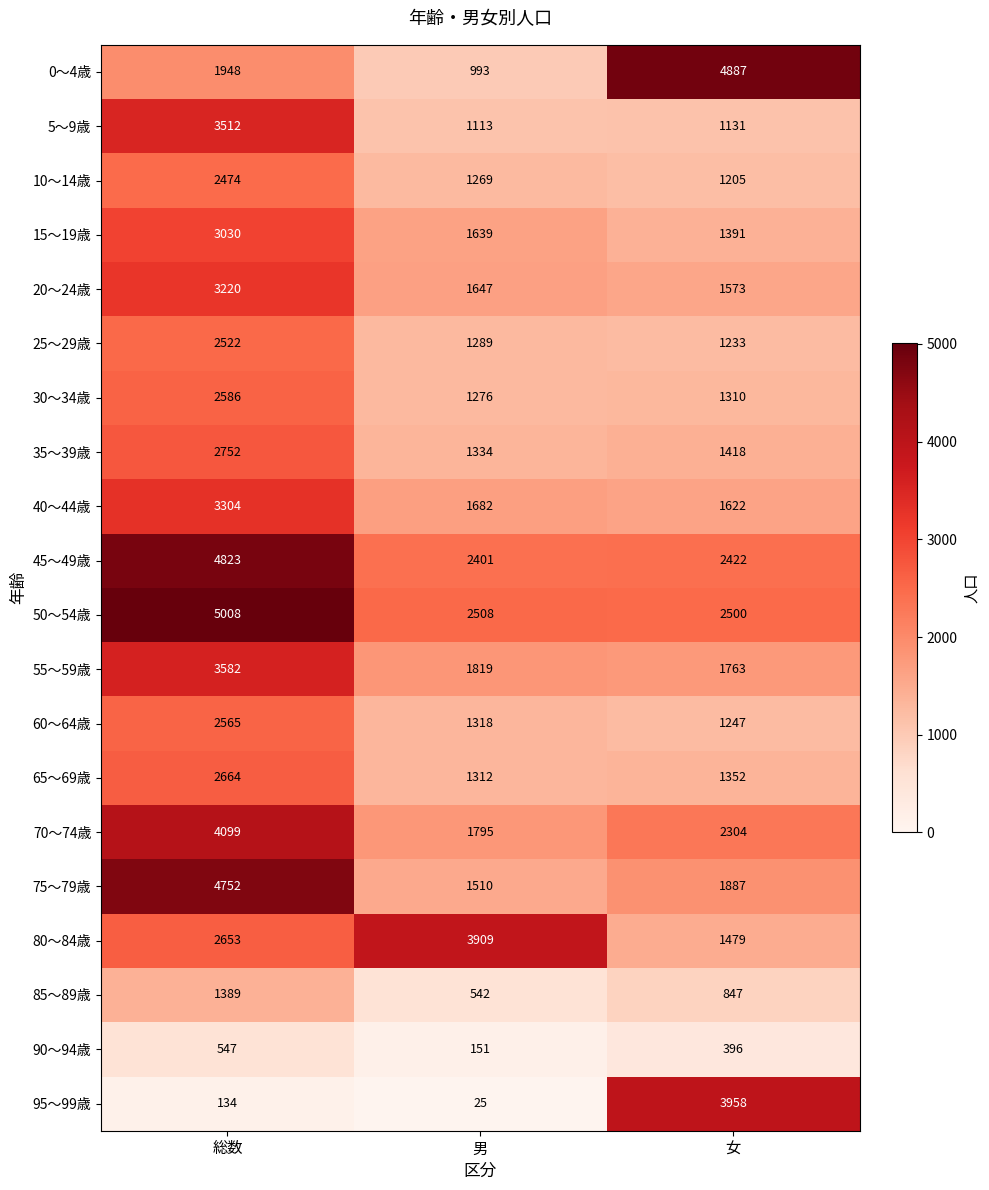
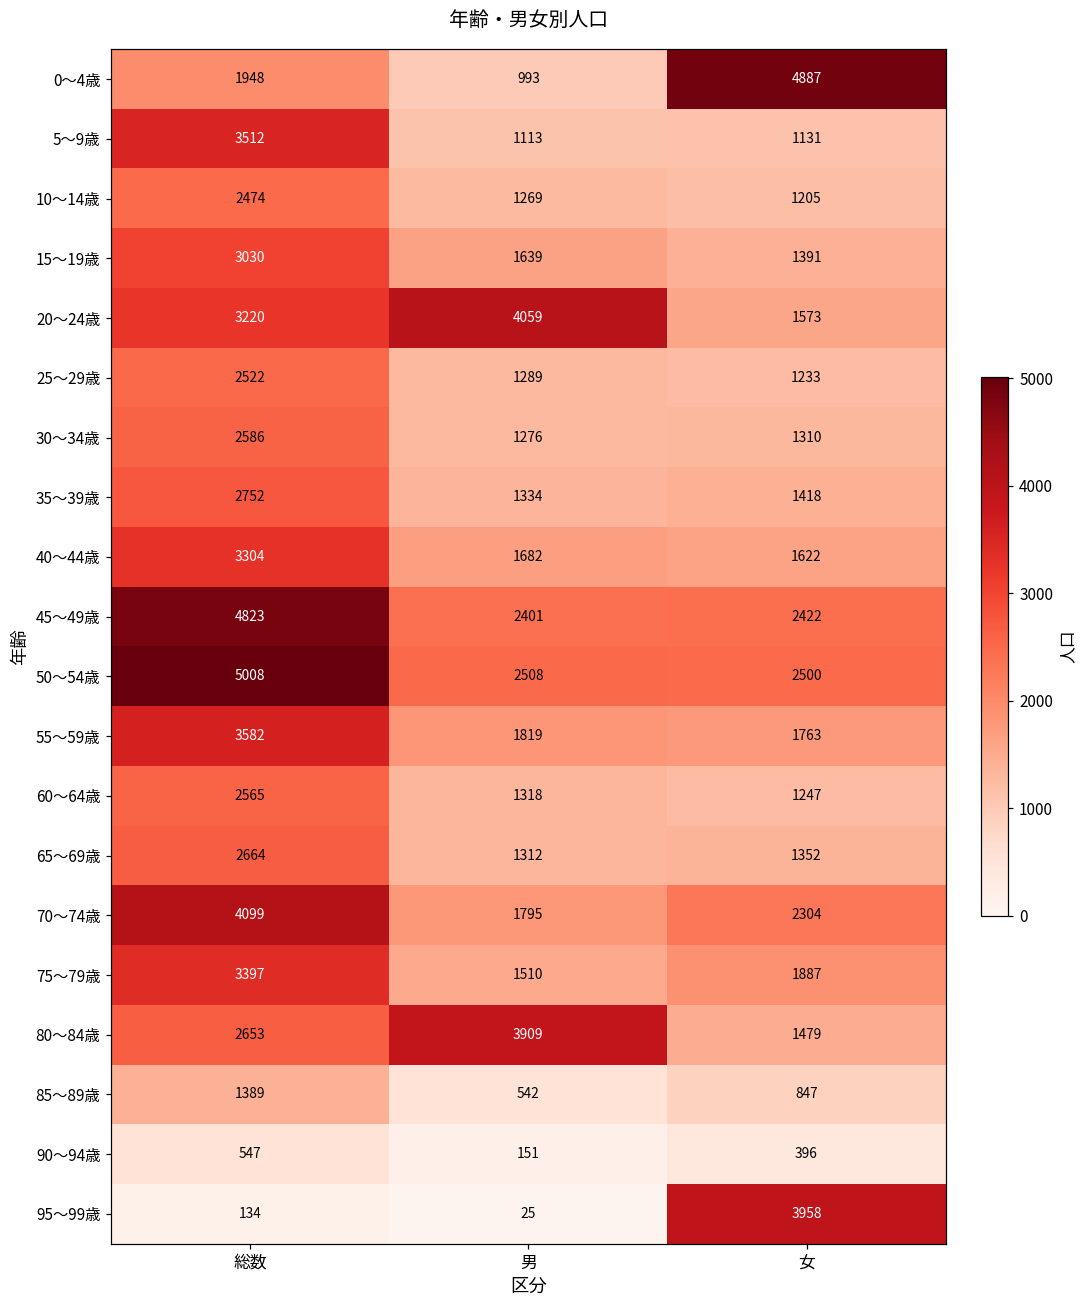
20～24歳, 男: 1647 -> 4059
75～79歳, 総数: 4752 -> 3397
